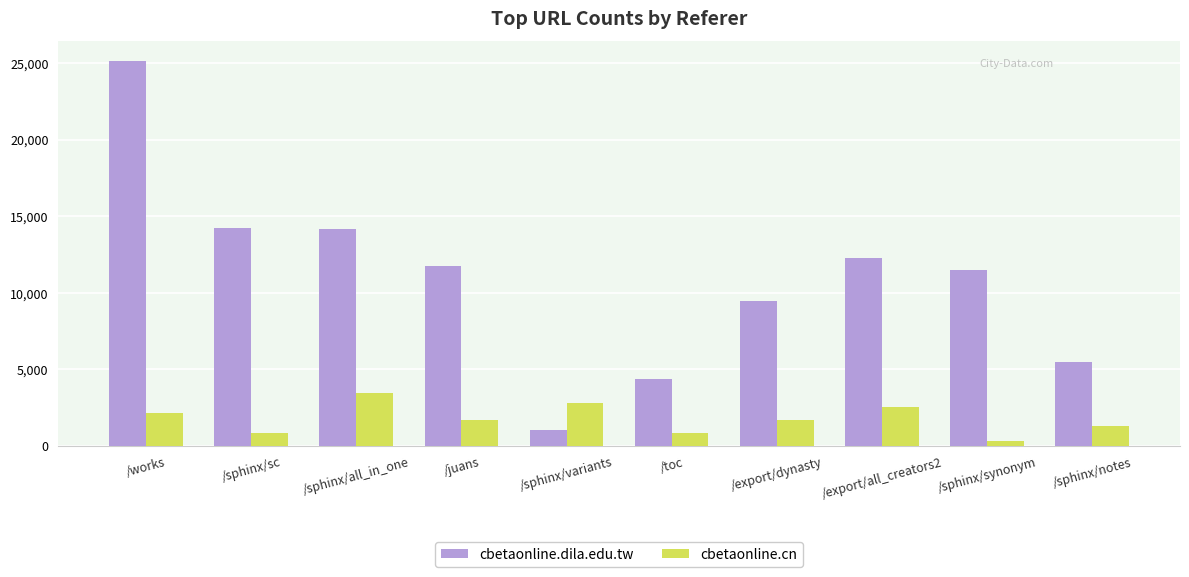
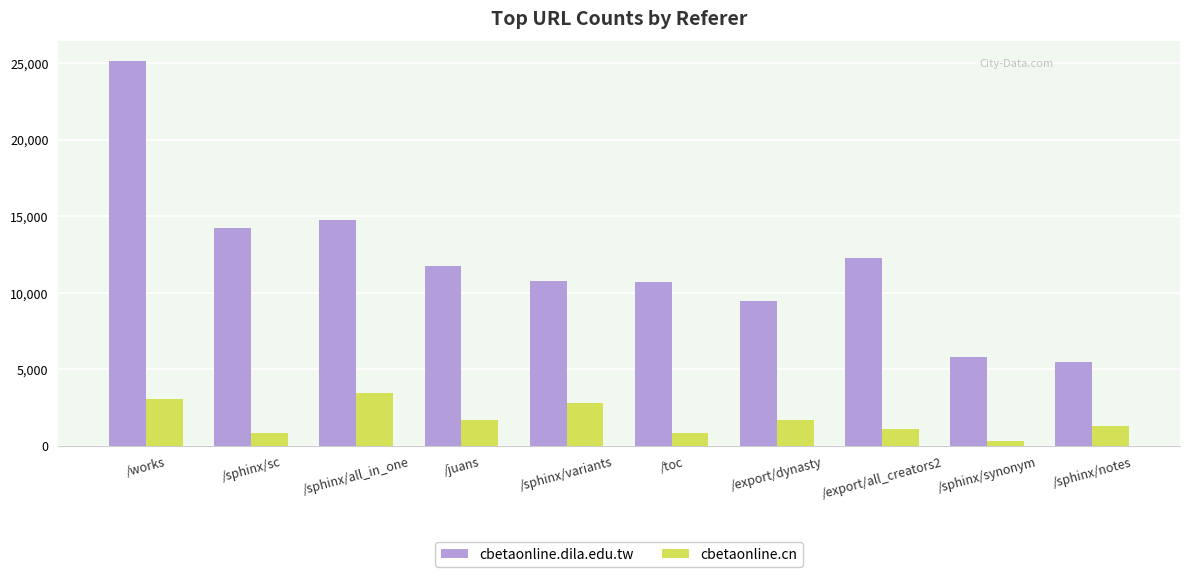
cbetaonline.cn, /works: 2,100 -> 3,100
cbetaonline.dila.edu.tw, /sphinx/all_in_one: 14,200 -> 14,800
cbetaonline.dila.edu.tw, /sphinx/variants: 1,100 -> 10,800
cbetaonline.dila.edu.tw, /toc: 4,400 -> 10,700
cbetaonline.cn, /export/all_creators2: 2,600 -> 1,100
cbetaonline.dila.edu.tw, /sphinx/synonym: 11,500 -> 5,800
